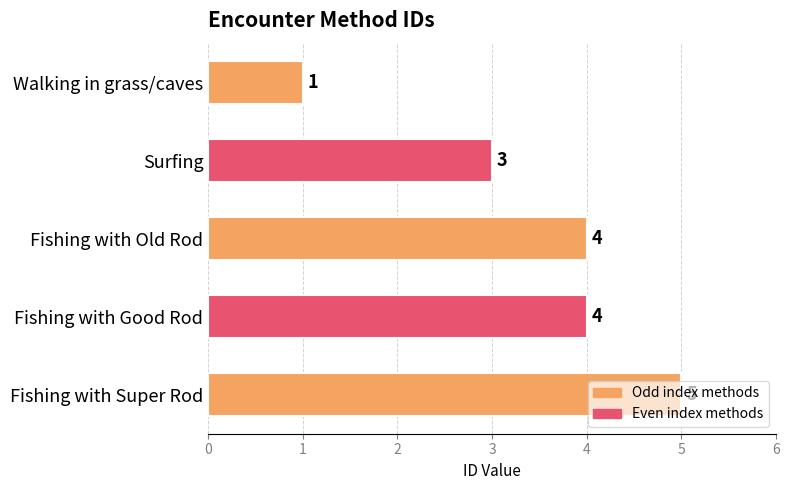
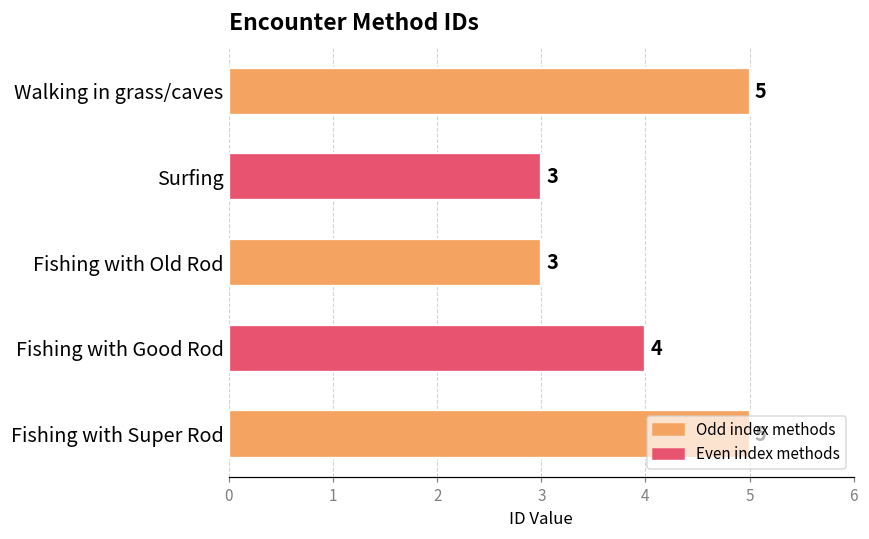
Walking in grass/caves: 1 -> 5
Fishing with Old Rod: 4 -> 3
